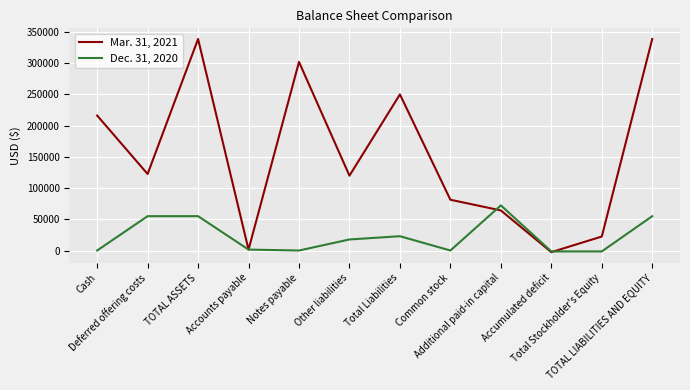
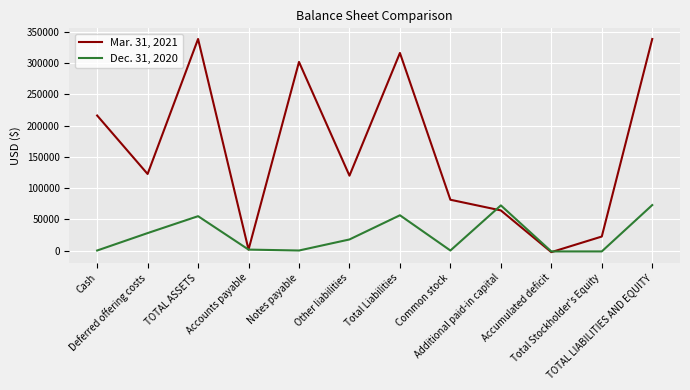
Dec. 31, 2020, Deferred offering costs: 60000 -> 30000
Mar. 31, 2021, Total Liabilities: 250000 -> 320000
Dec. 31, 2020, Total Liabilities: 20000 -> 60000
Dec. 31, 2020, TOTAL LIABILITIES AND EQUITY: 60000 -> 70000
